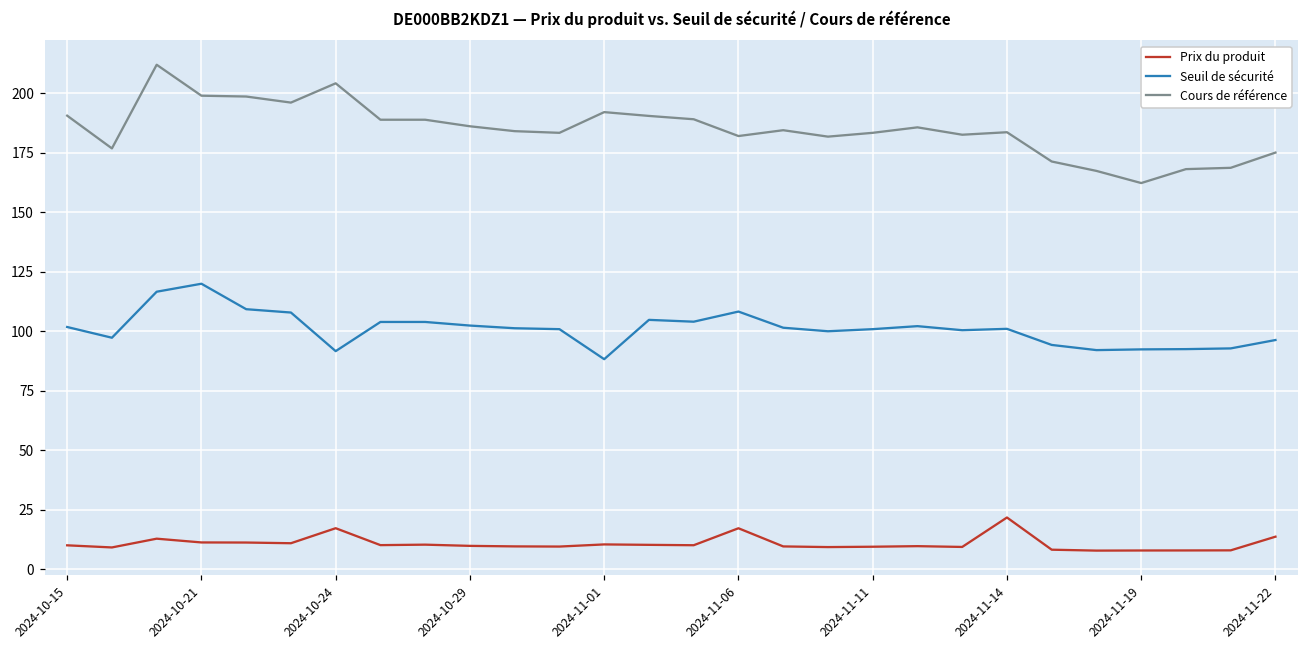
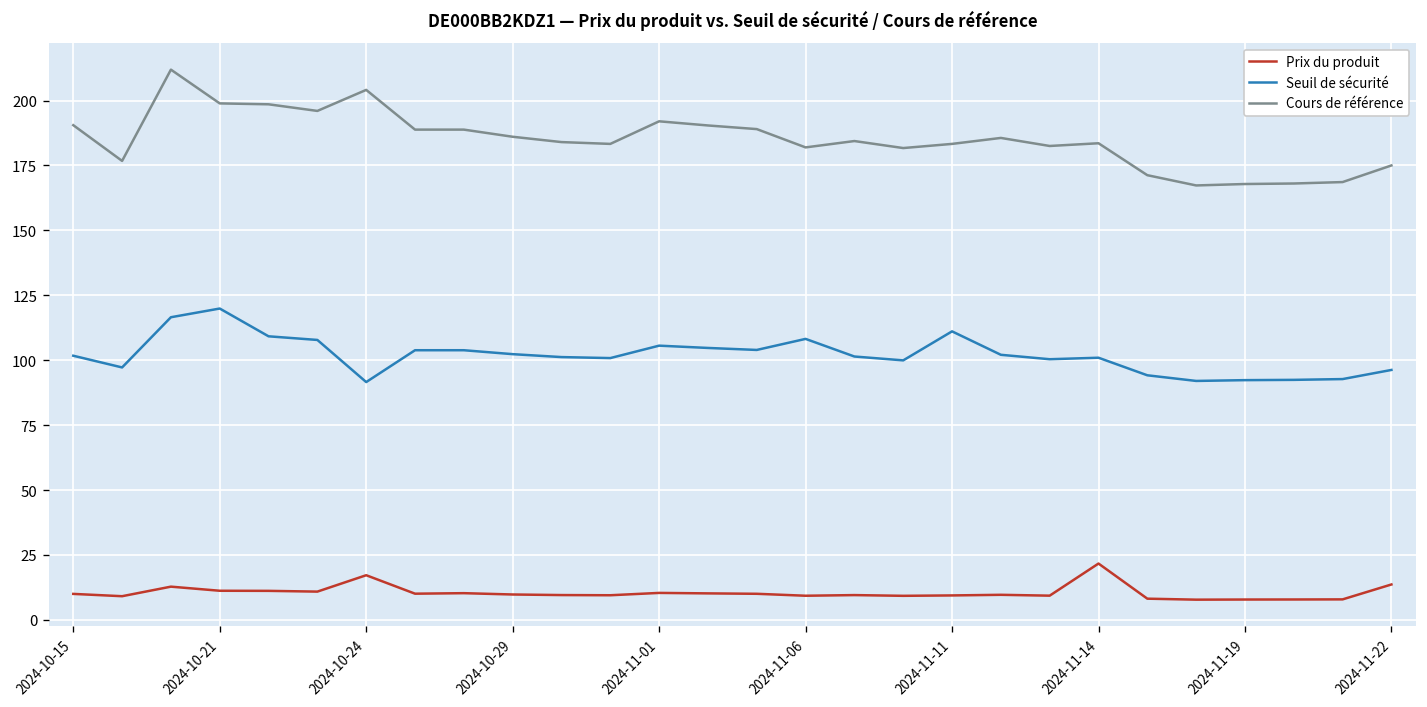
Seuil de sécurité, 2024-11-01: 88 -> 106
Prix du produit, 2024-11-06: 17 -> 9
Seuil de sécurité, 2024-11-11: 101 -> 111
Cours de référence, 2024-11-19: 162 -> 168
